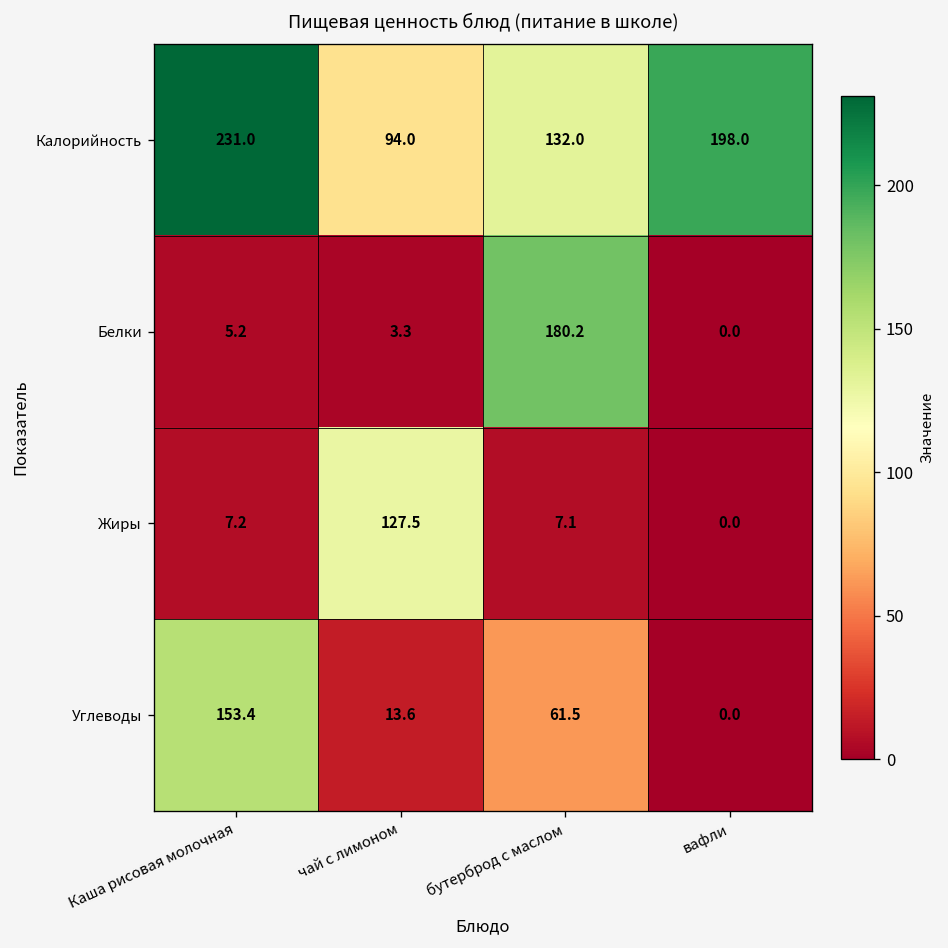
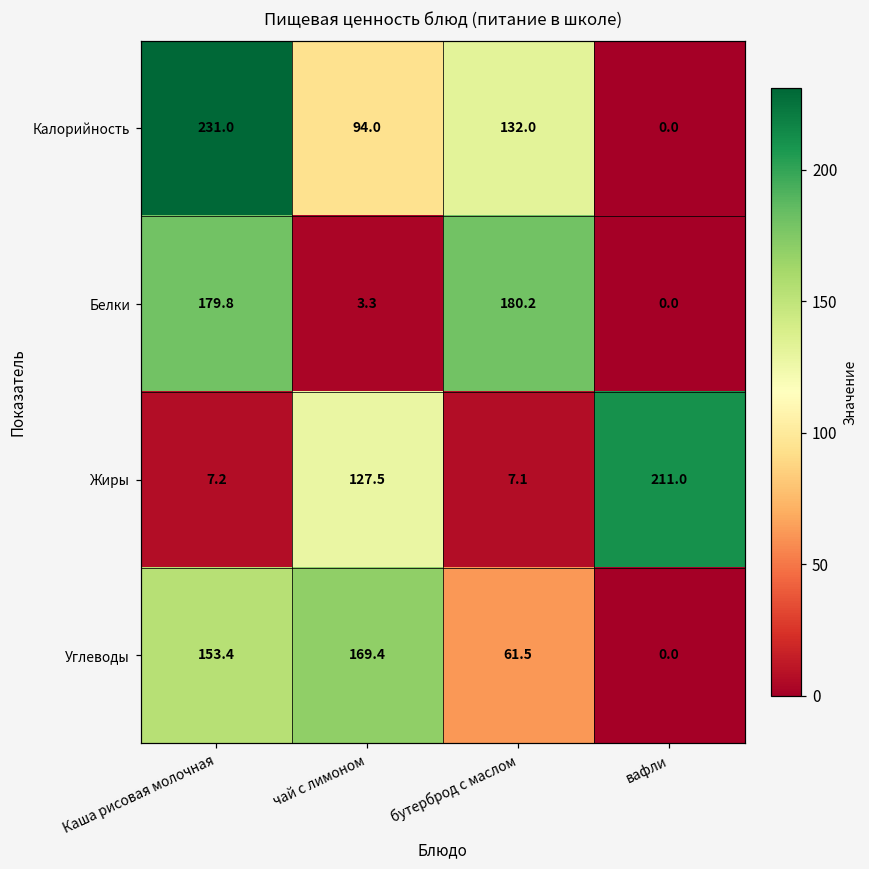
Калорийность, вафли: 198.0 -> 0.0
Белки, Каша рисовая молочная: 5.2 -> 179.8
Жиры, вафли: 0.0 -> 211.0
Углеводы, чай с лимоном: 13.6 -> 169.4
